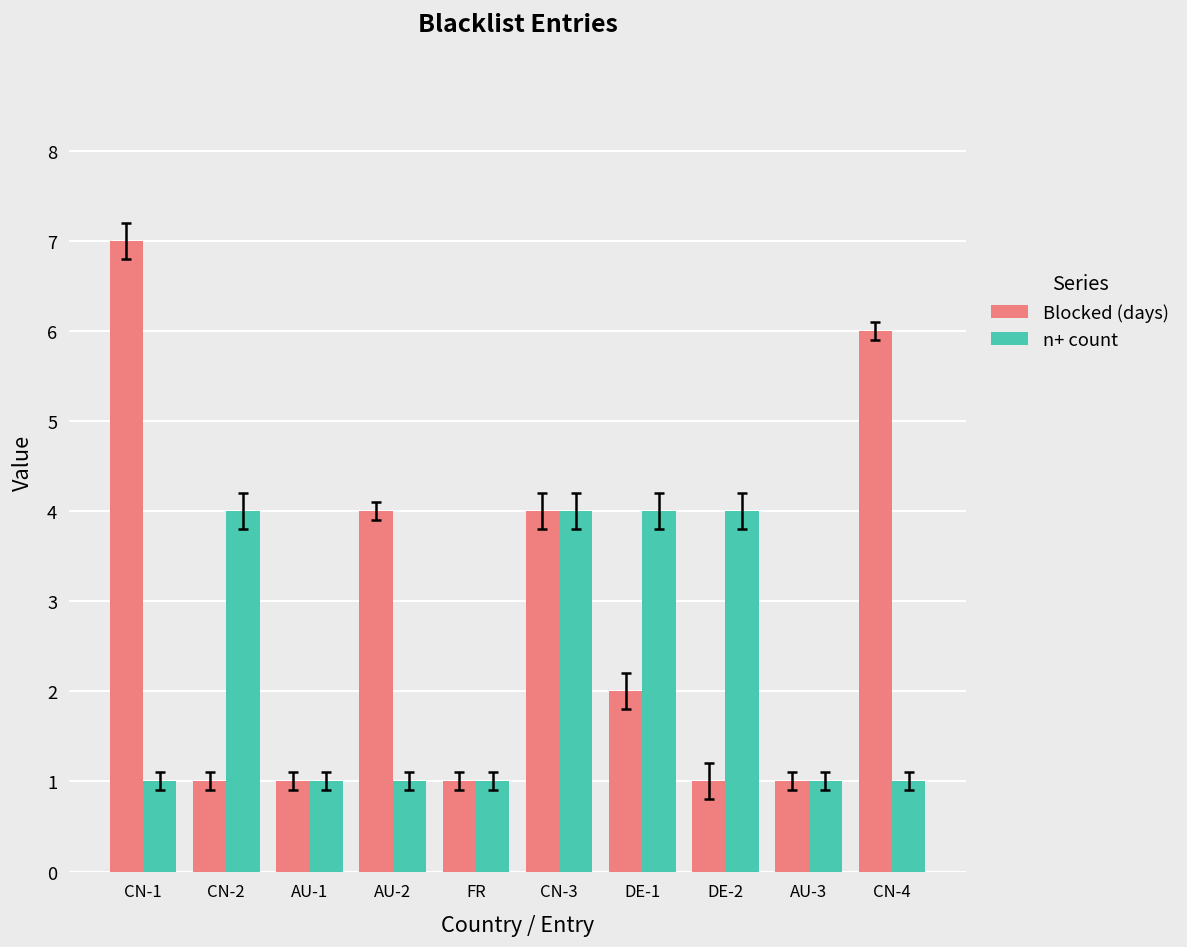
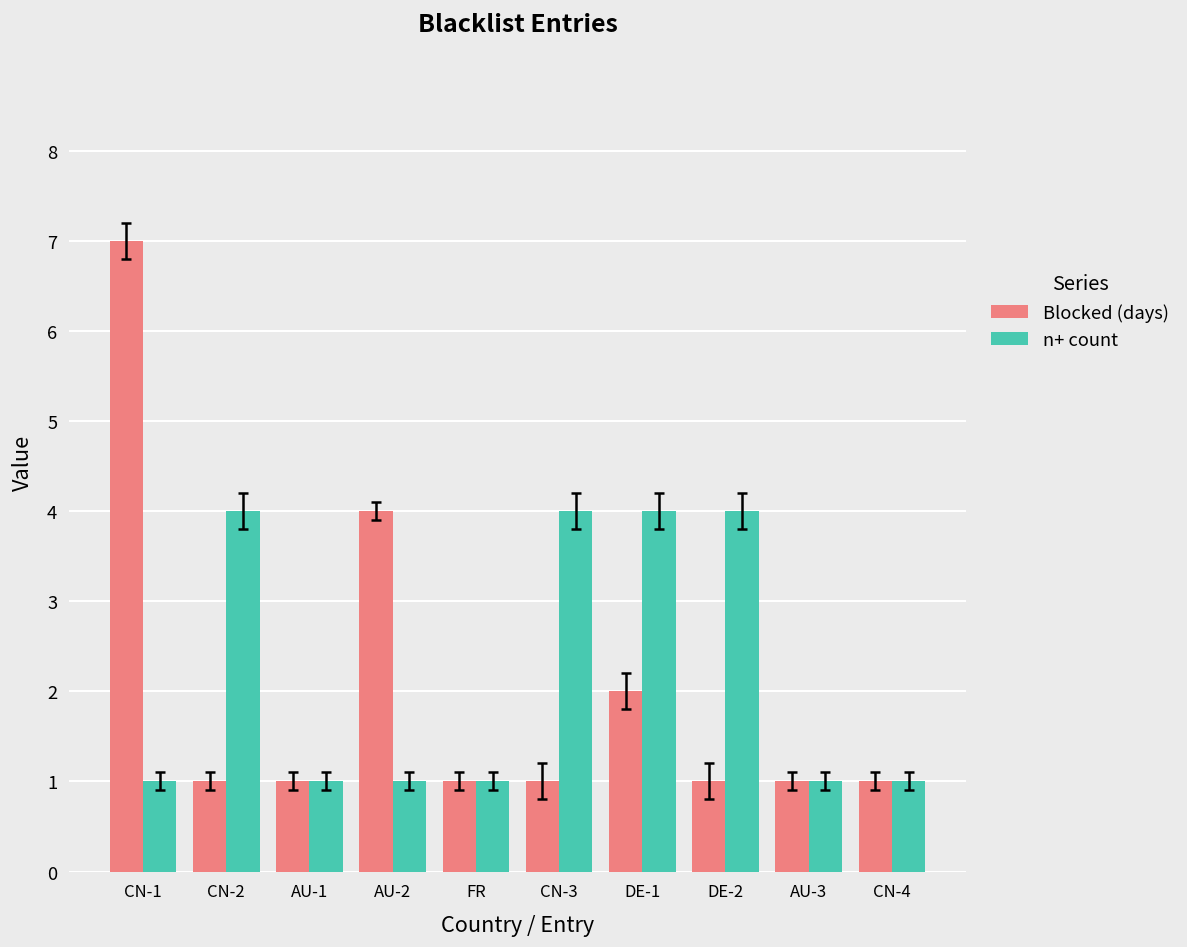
Blocked (days), CN-3: 4 -> 1
Blocked (days), CN-4: 6 -> 1
